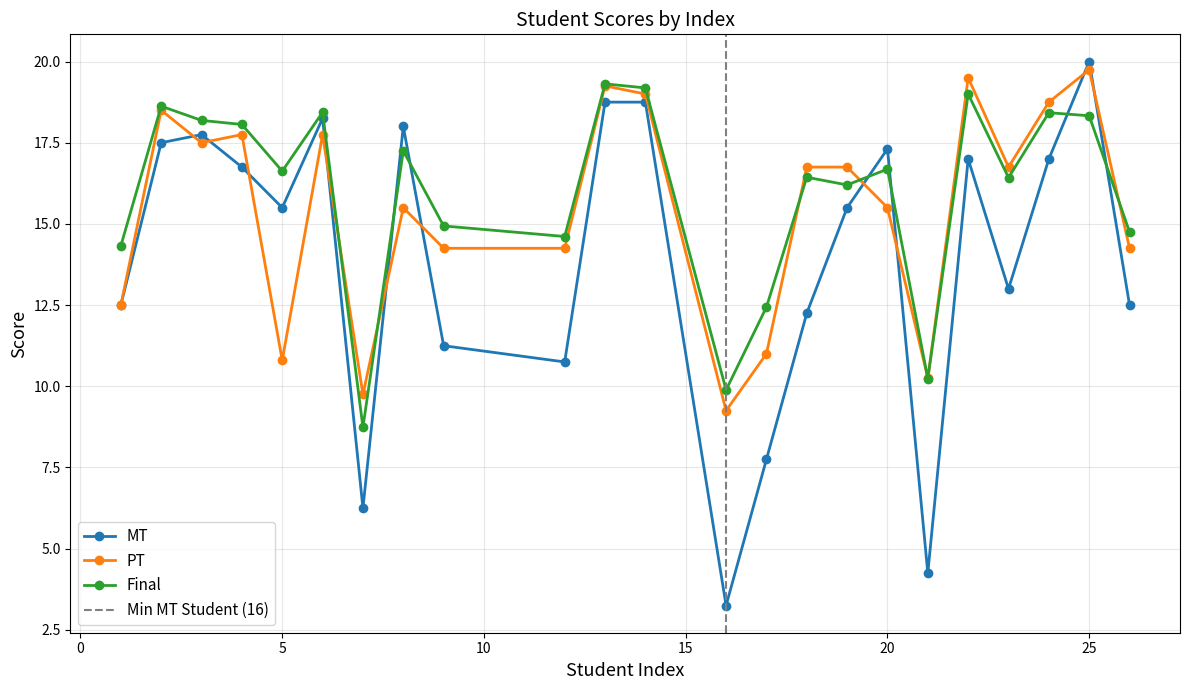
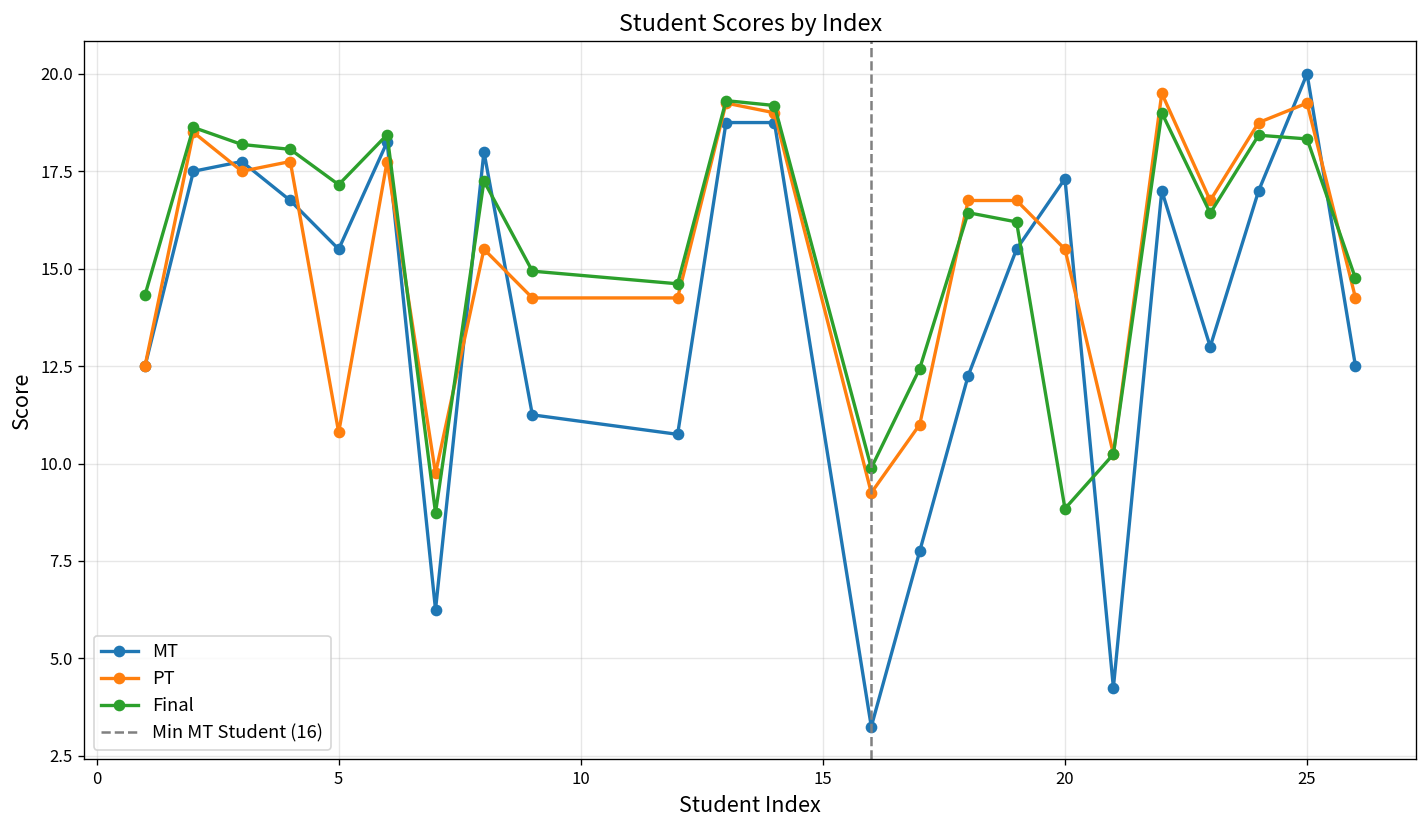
Final, 5: 16.6 -> 17.2
Final, 20: 16.7 -> 8.8
PT, 25: 19.8 -> 19.3
